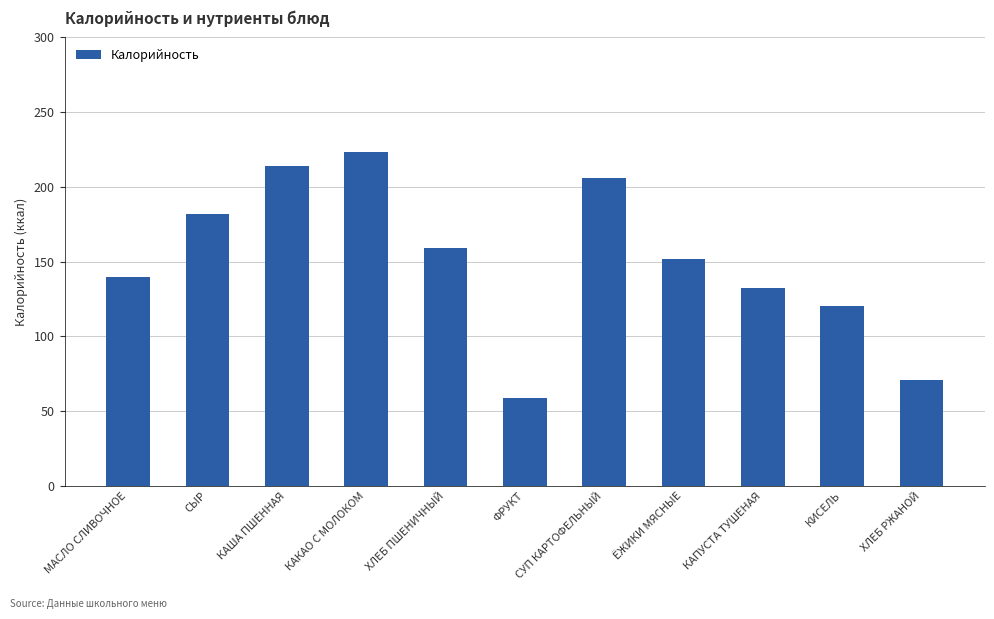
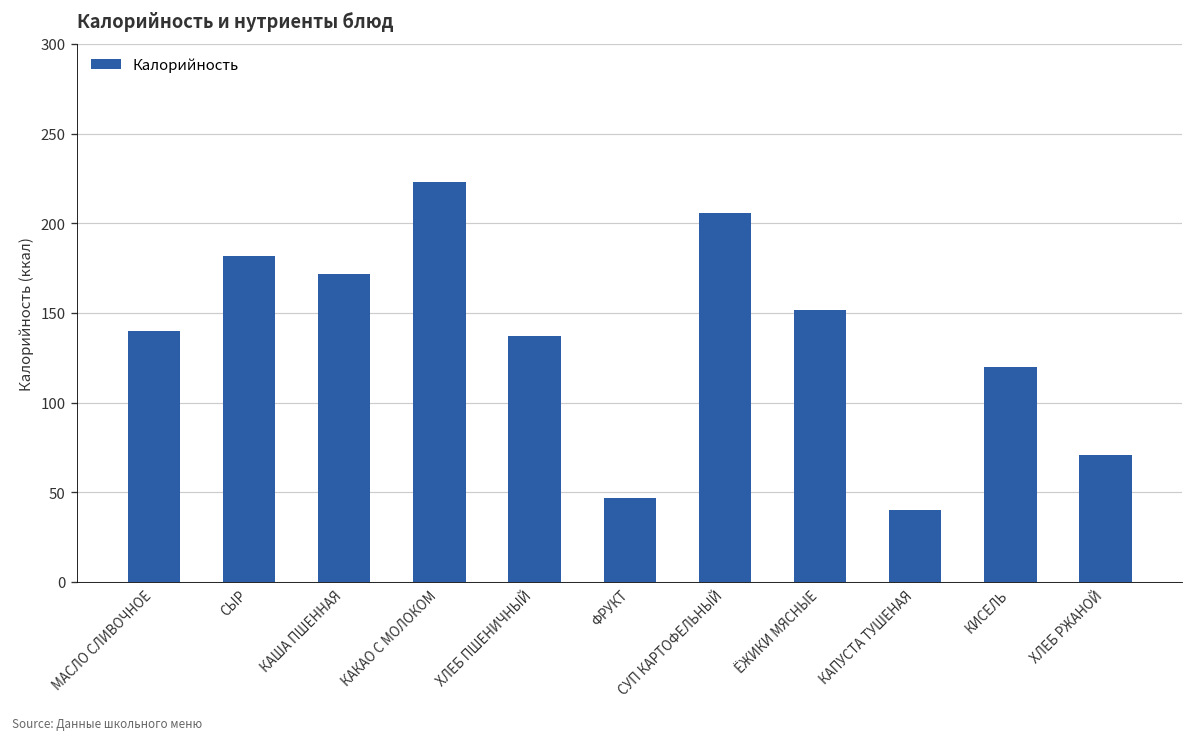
КАША ПШЕННАЯ: 214 -> 172
ХЛЕБ ПШЕНИЧНЫЙ: 159 -> 137
ФРУКТ: 59 -> 47
КАПУСТА ТУШЕНАЯ: 132 -> 40
